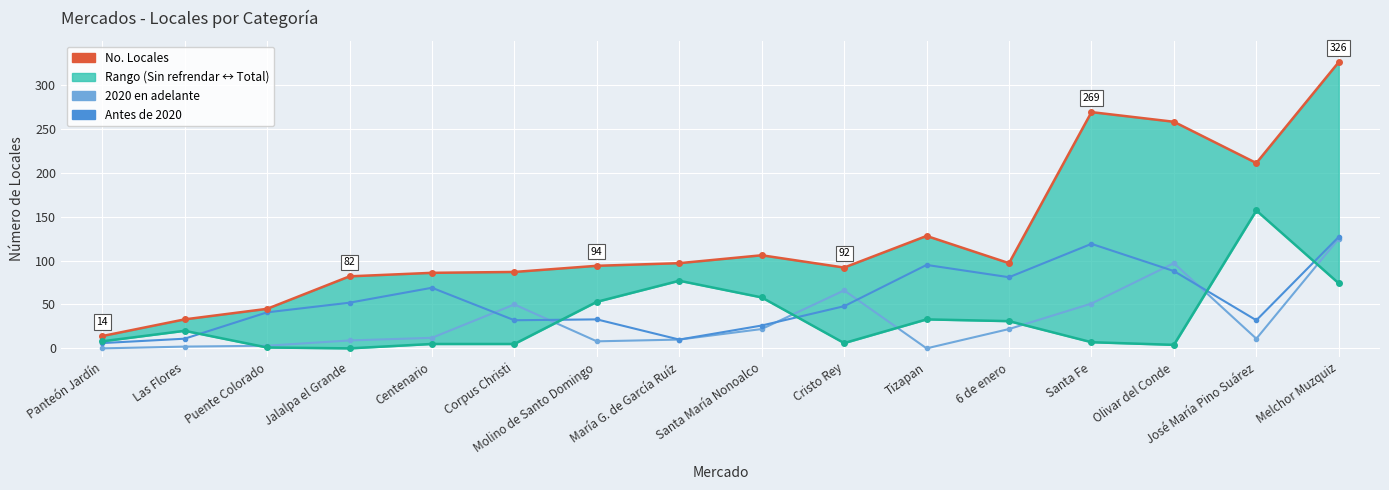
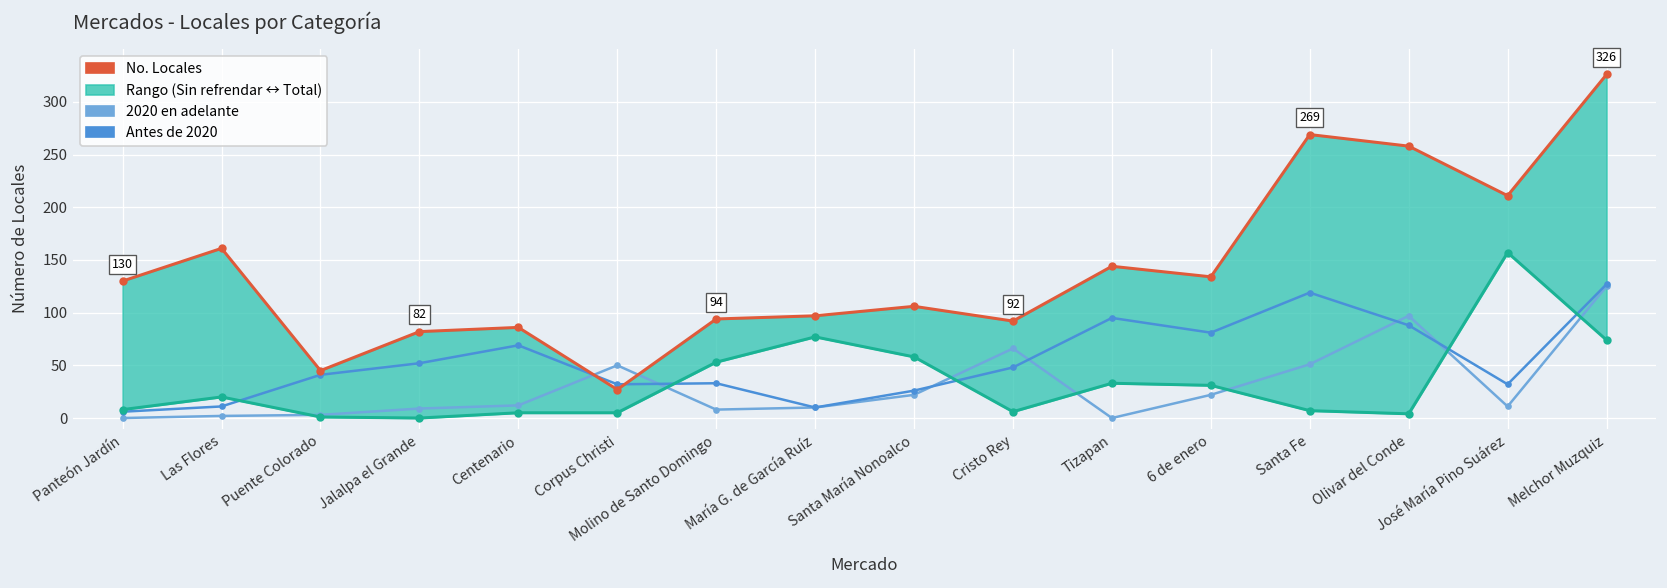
No. Locales, Panteón Jardín: 14 -> 130
No. Locales, Las Flores: 30 -> 160
No. Locales, Corpus Christi: 90 -> 30
No. Locales, Tizapan: 130 -> 140
No. Locales, 6 de enero: 100 -> 130
